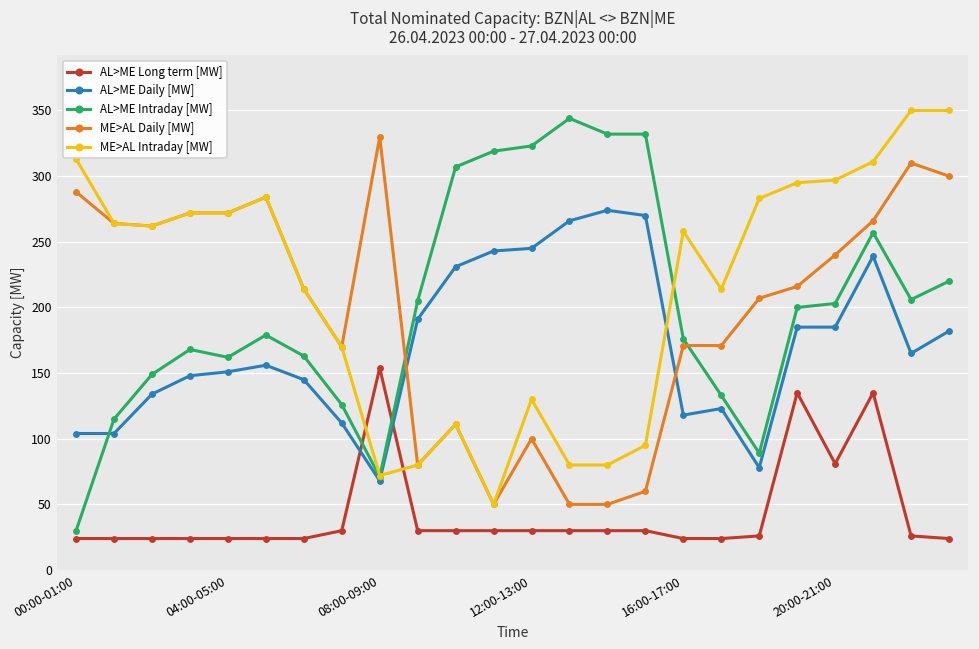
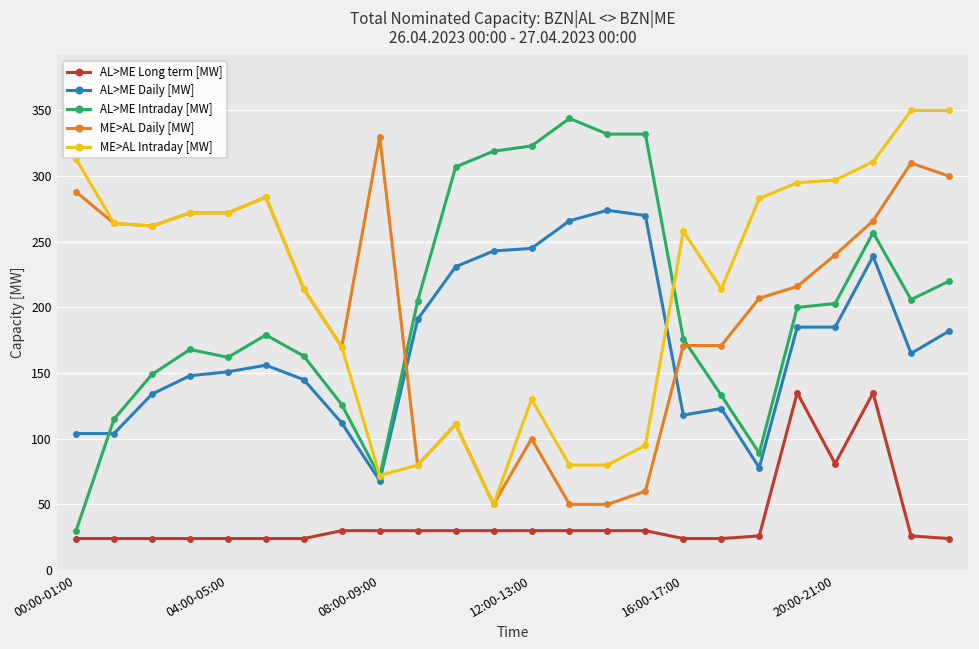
AL>ME Long term [MW], 08:00-09:00: 154 -> 30
